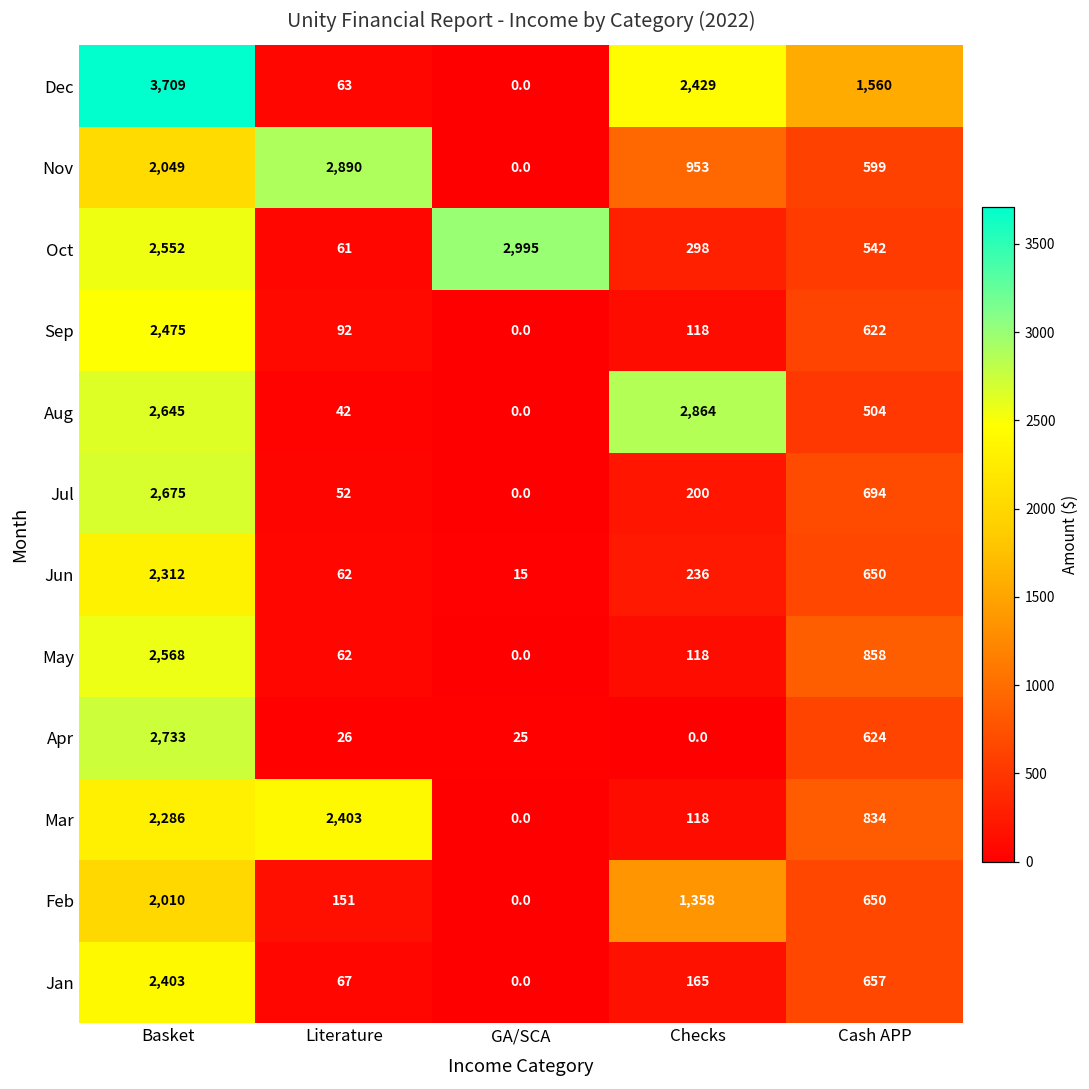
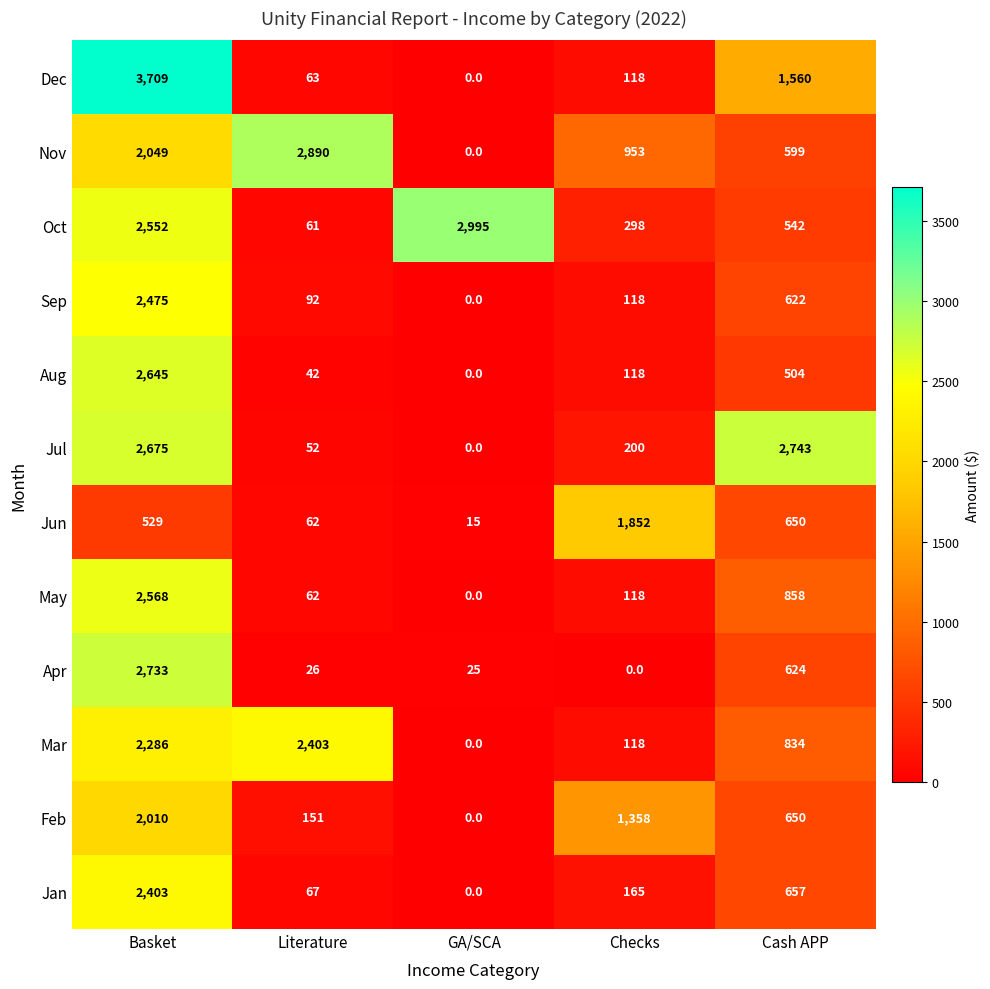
Dec, Checks: 2,429 -> 118
Aug, Checks: 2,864 -> 118
Jul, Cash APP: 694 -> 2,743
Jun, Basket: 2,312 -> 529
Jun, Checks: 236 -> 1,852
